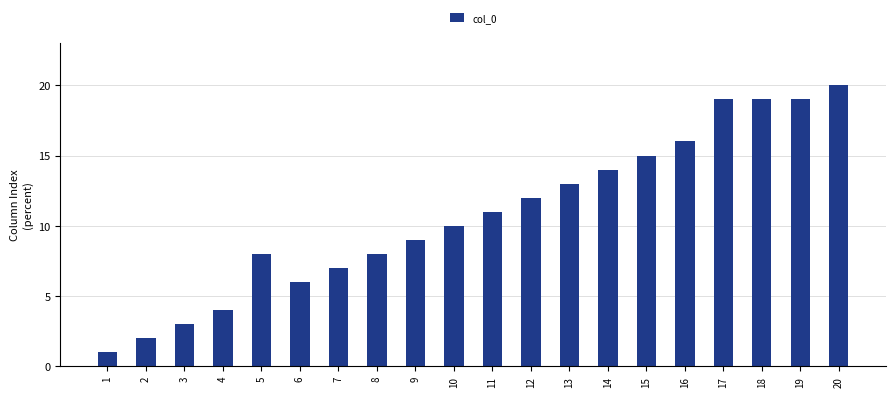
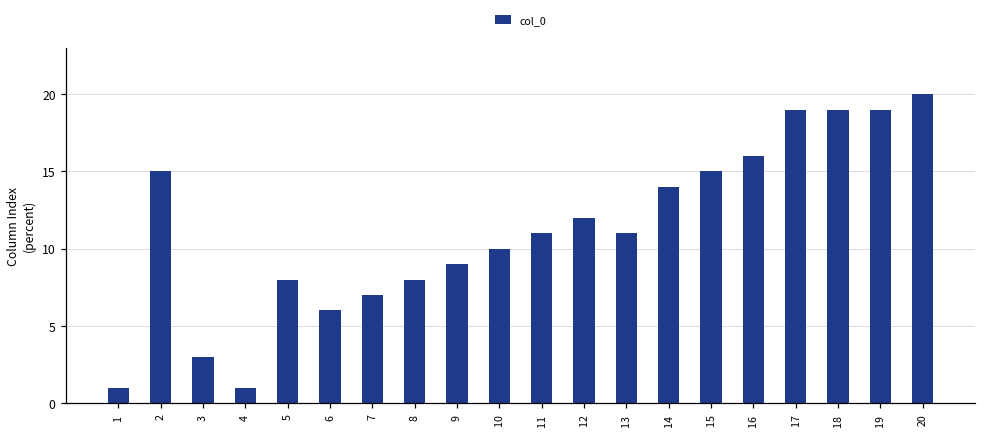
2: 2 -> 15
4: 4 -> 1
13: 13 -> 11
